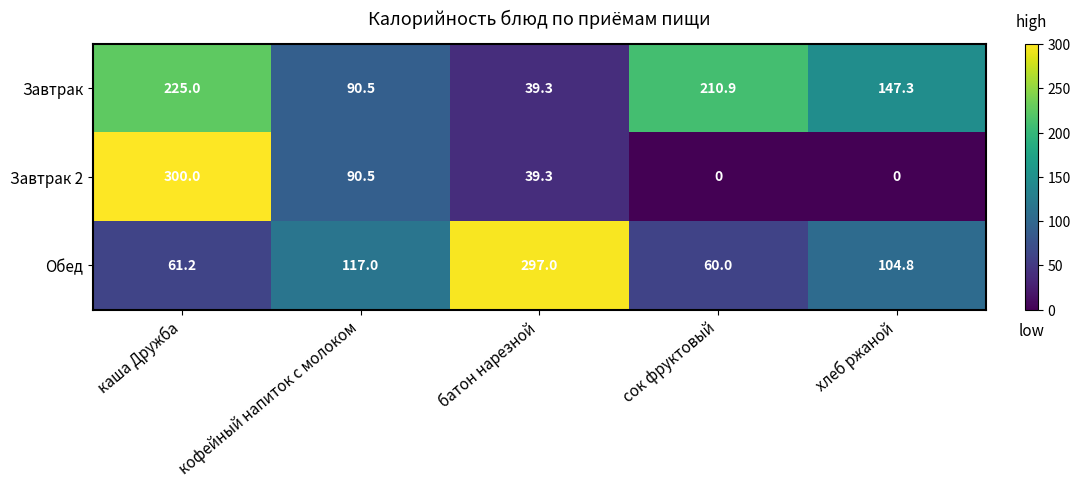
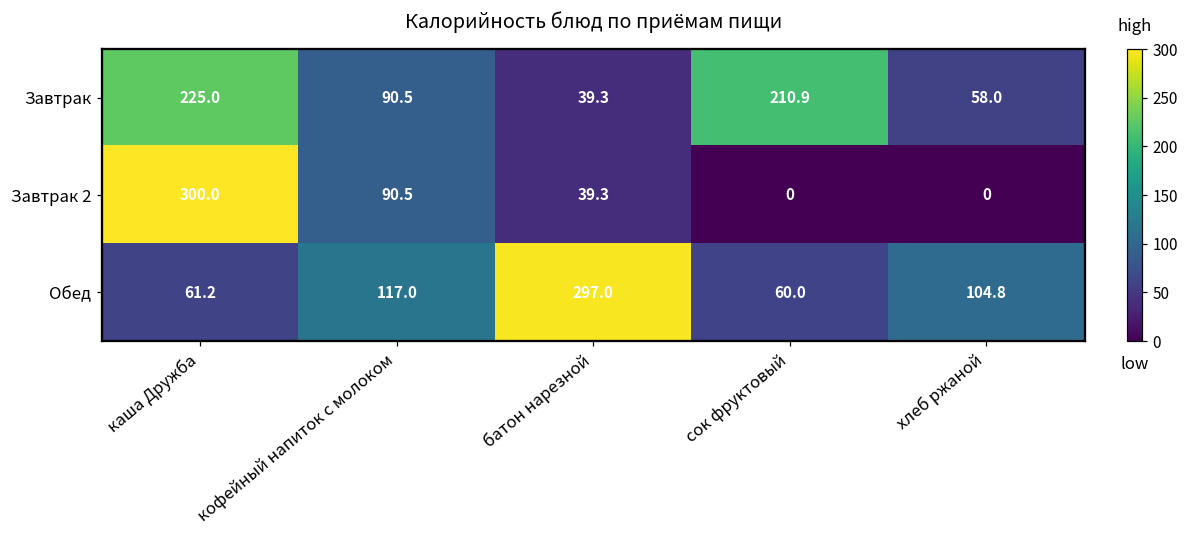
Завтрак, хлеб ржаной: 147.3 -> 58.0
